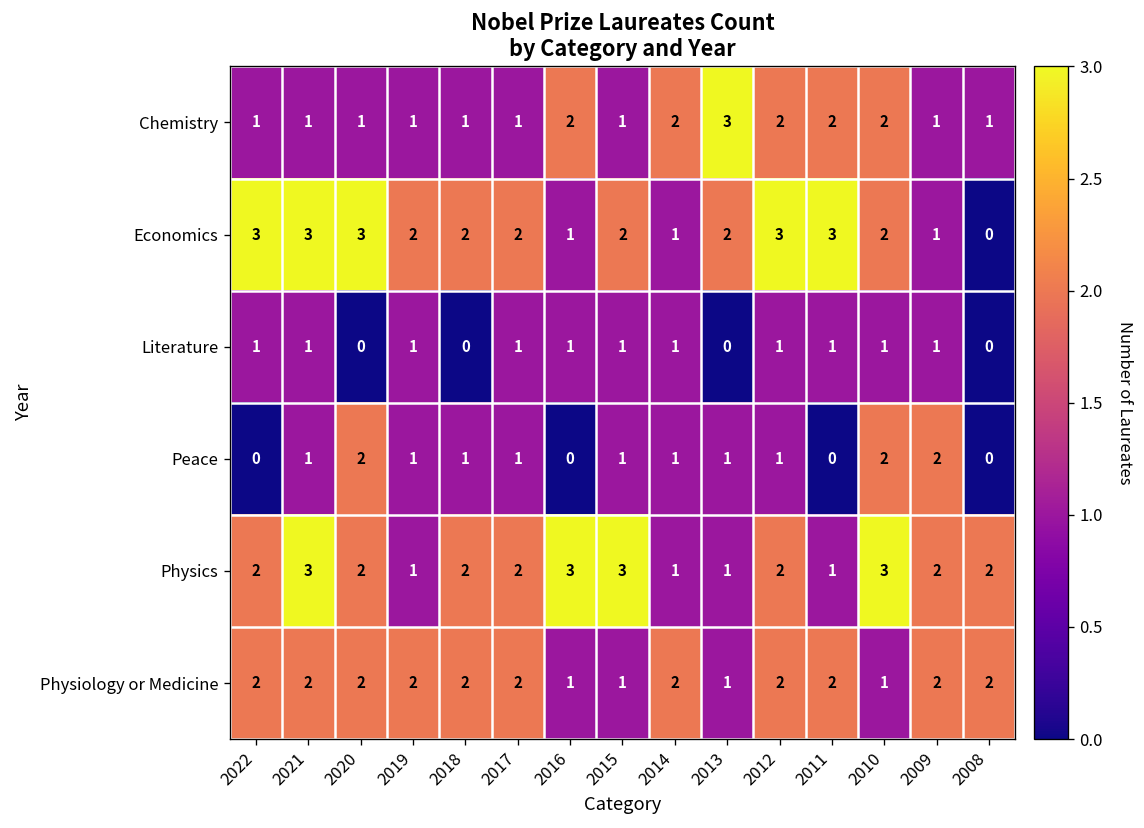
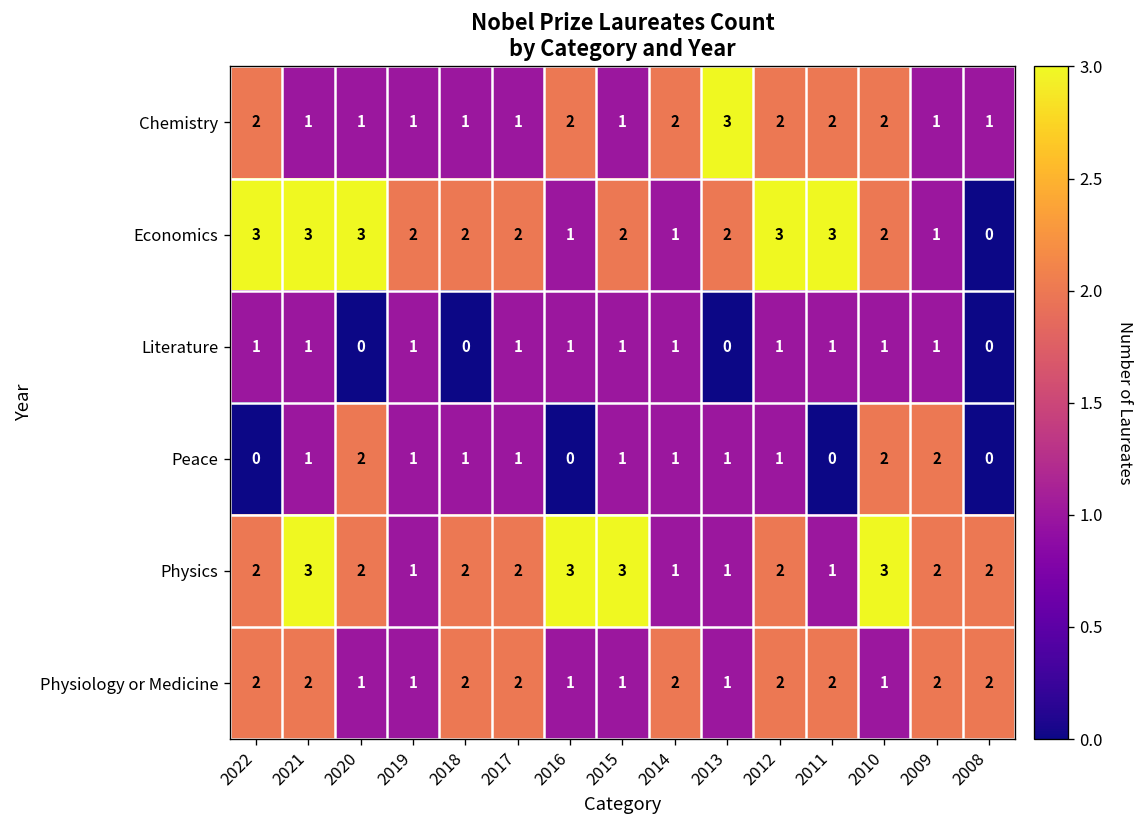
Chemistry, 2022: 1 -> 2
Physiology or Medicine, 2020: 2 -> 1
Physiology or Medicine, 2019: 2 -> 1
